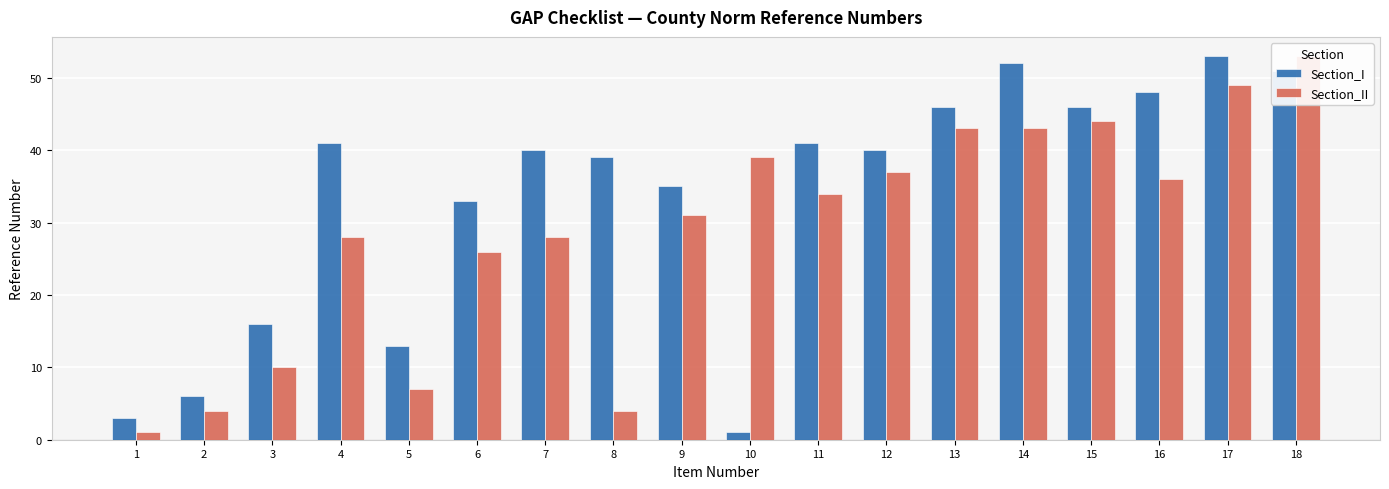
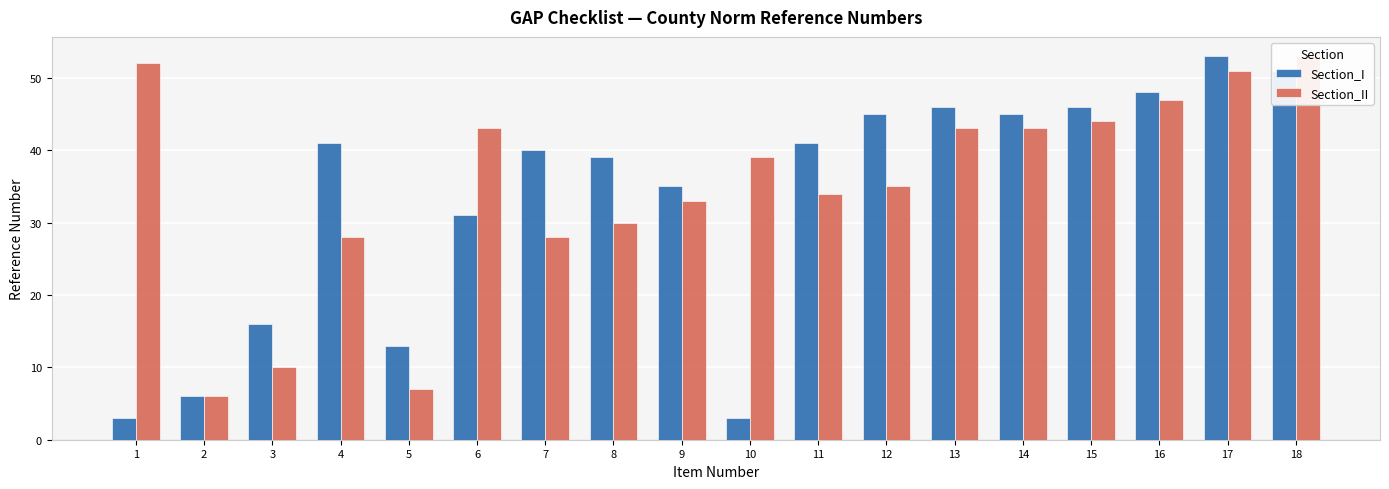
Section_II, 1: 1 -> 52
Section_II, 2: 4 -> 6
Section_I, 6: 33 -> 31
Section_II, 6: 26 -> 43
Section_II, 8: 4 -> 30
Section_II, 9: 31 -> 33
Section_I, 10: 1 -> 3
Section_I, 12: 40 -> 45
Section_II, 12: 37 -> 35
Section_I, 14: 52 -> 45
Section_II, 16: 36 -> 47
Section_II, 17: 49 -> 51
